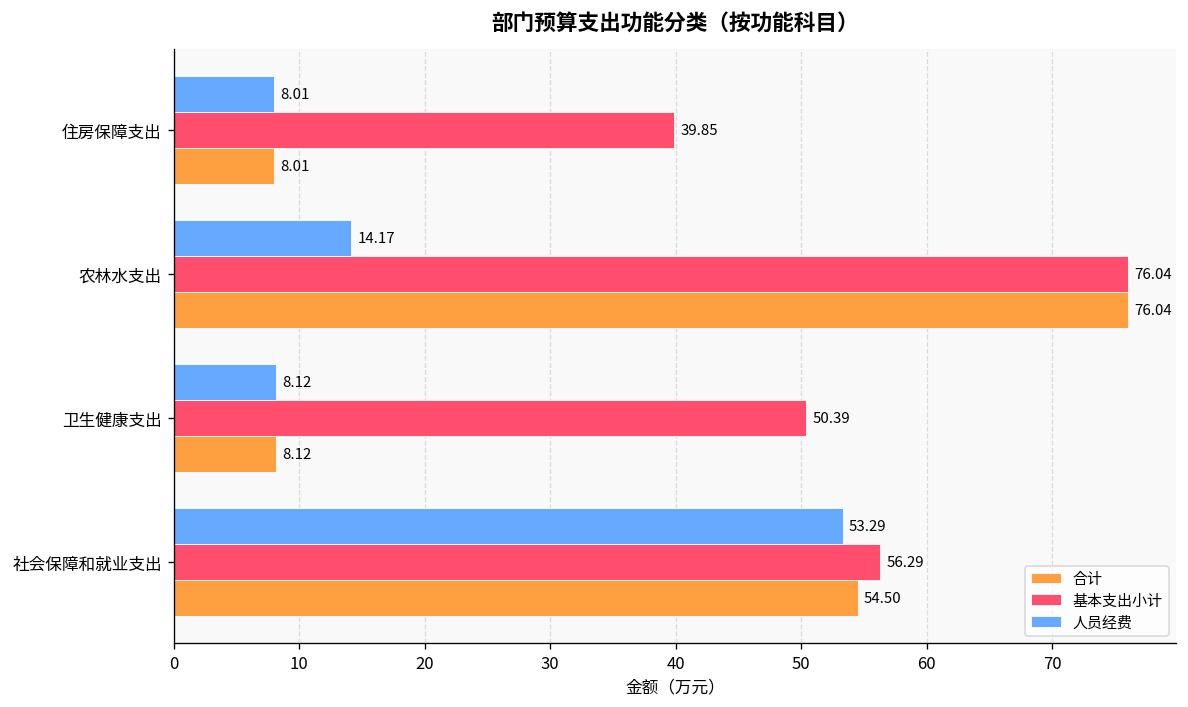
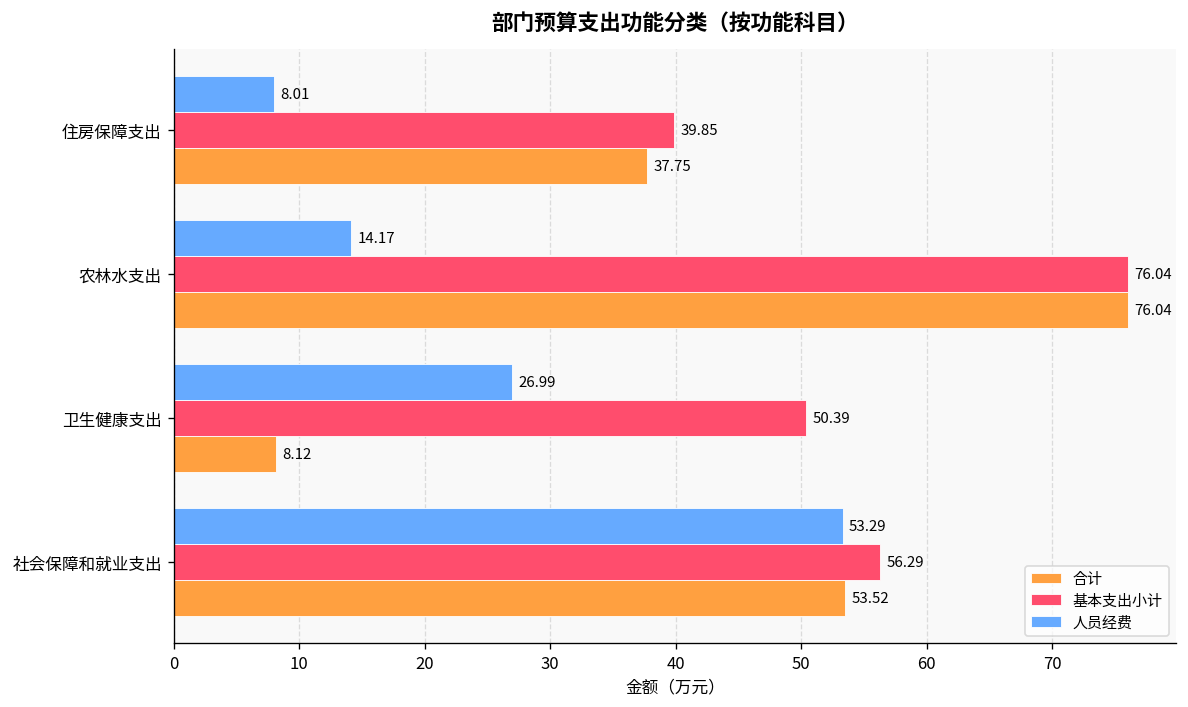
合计, 住房保障支出: 8.01 -> 37.75
人员经费, 卫生健康支出: 8.12 -> 26.99
合计, 社会保障和就业支出: 54.50 -> 53.52
